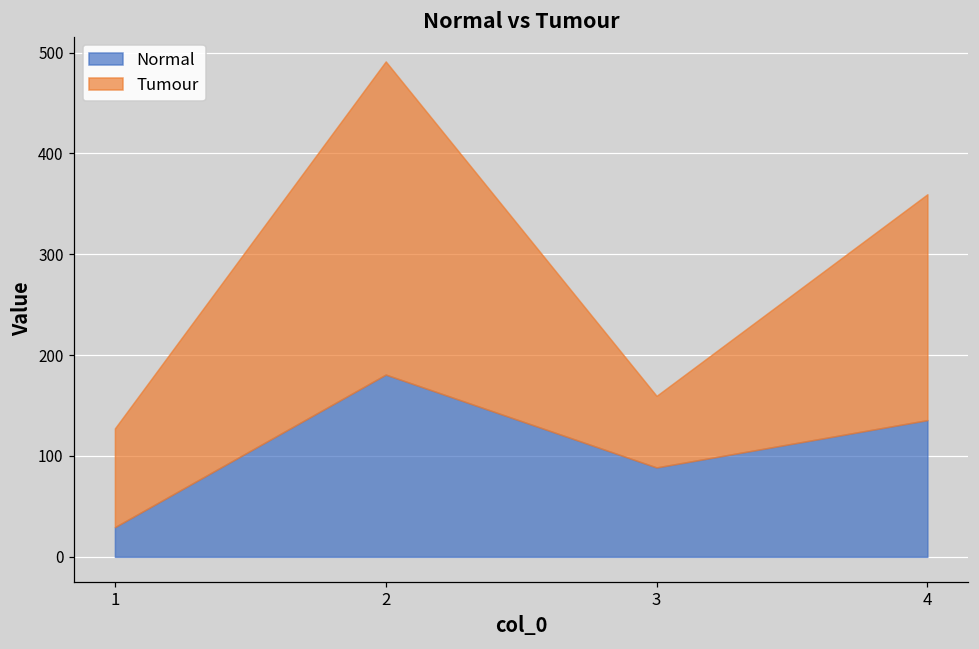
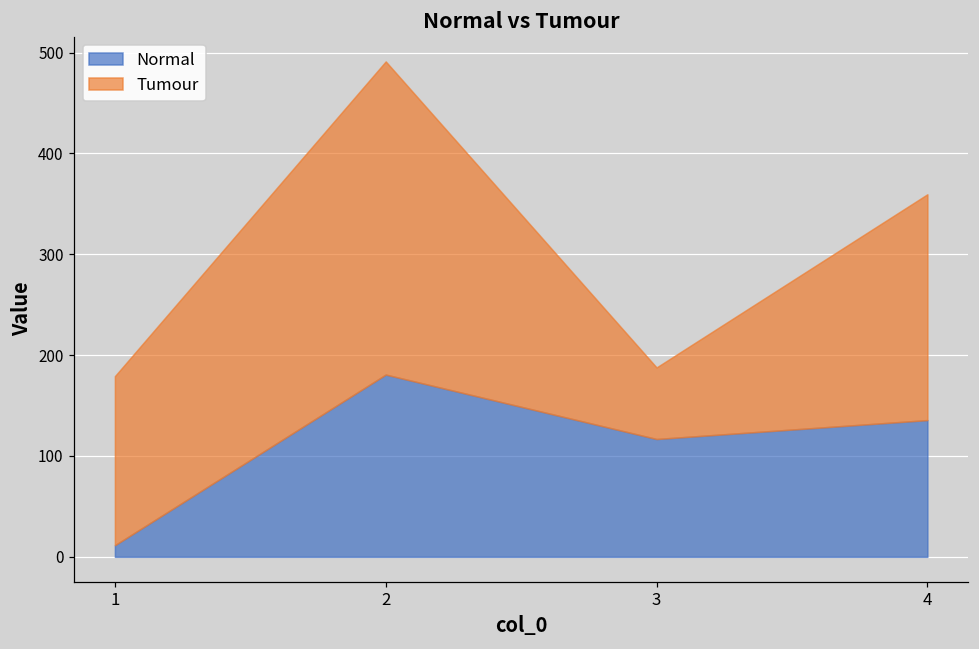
Normal, 1: 30 -> 10
Tumour, 1: 100 -> 170
Normal, 3: 90 -> 120
